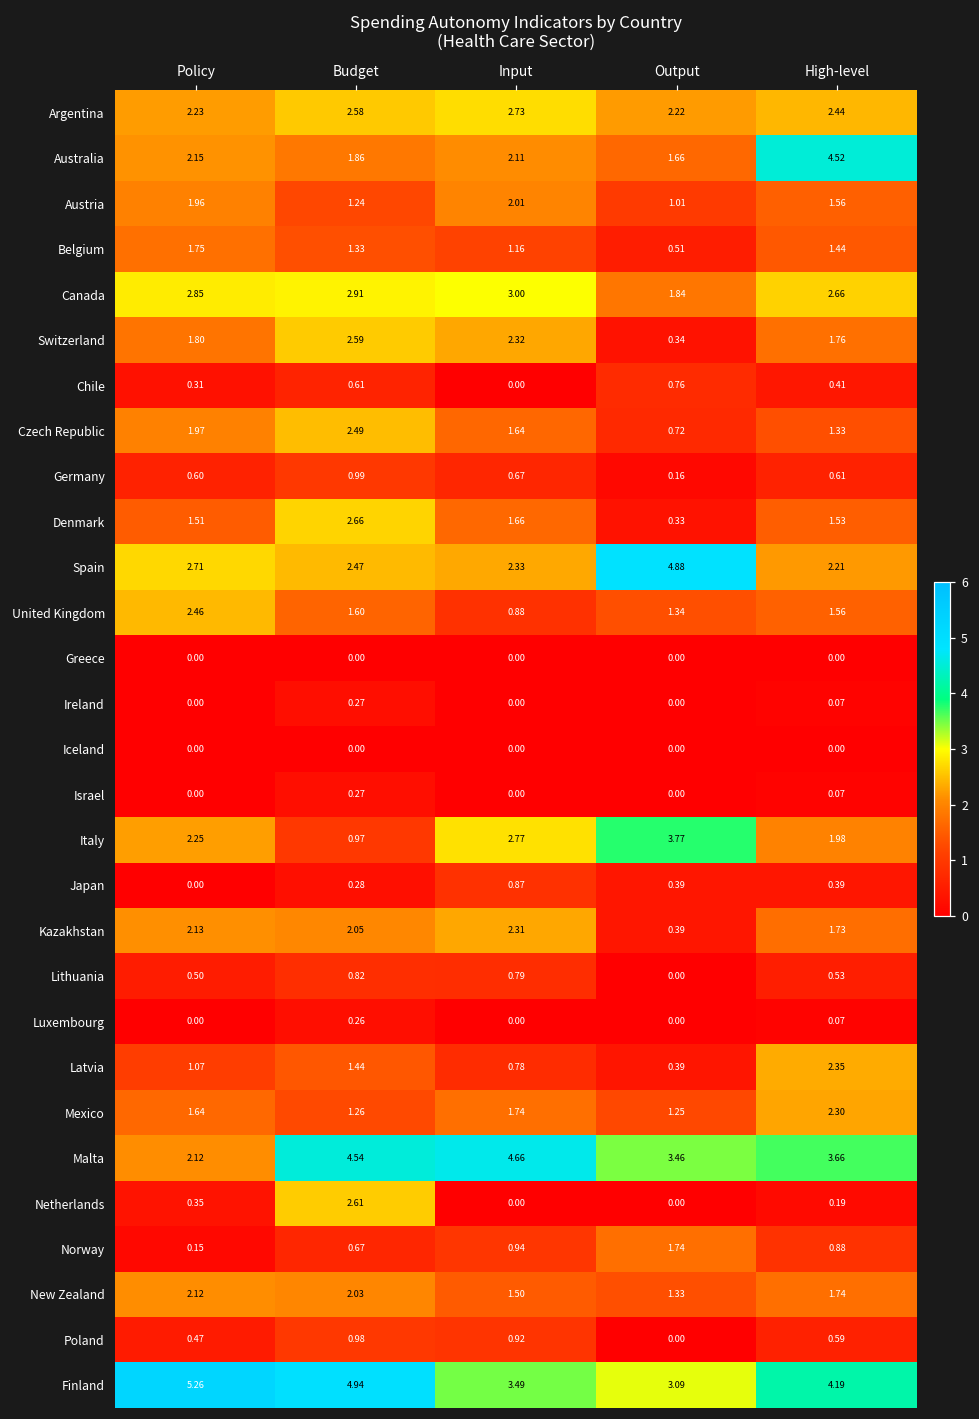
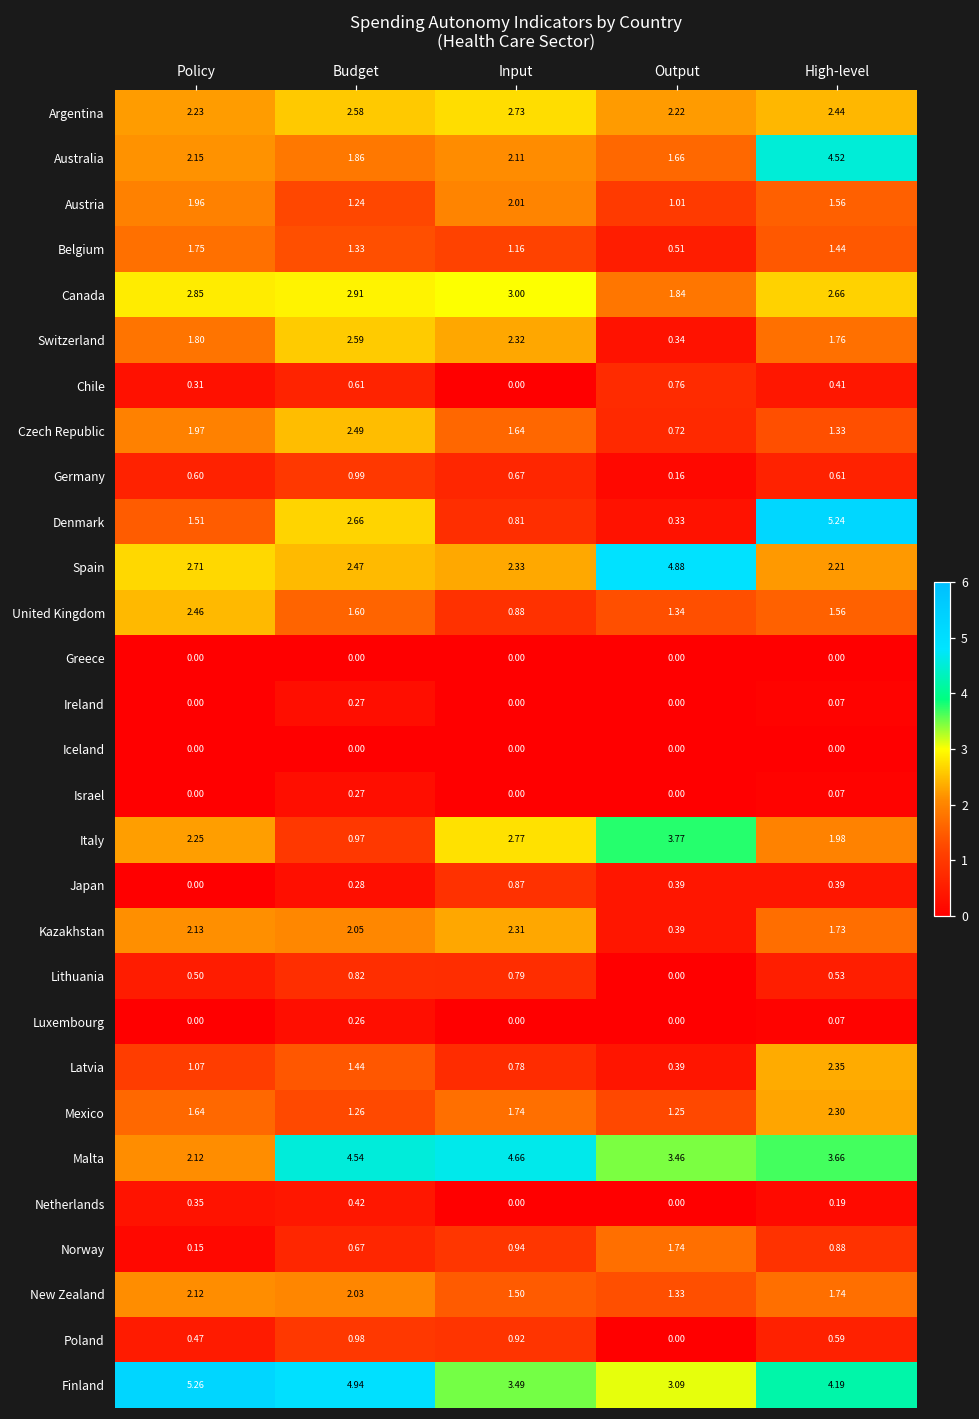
Denmark, Input: 1.66 -> 0.81
Denmark, High-level: 1.53 -> 5.24
Netherlands, Budget: 2.61 -> 0.42
